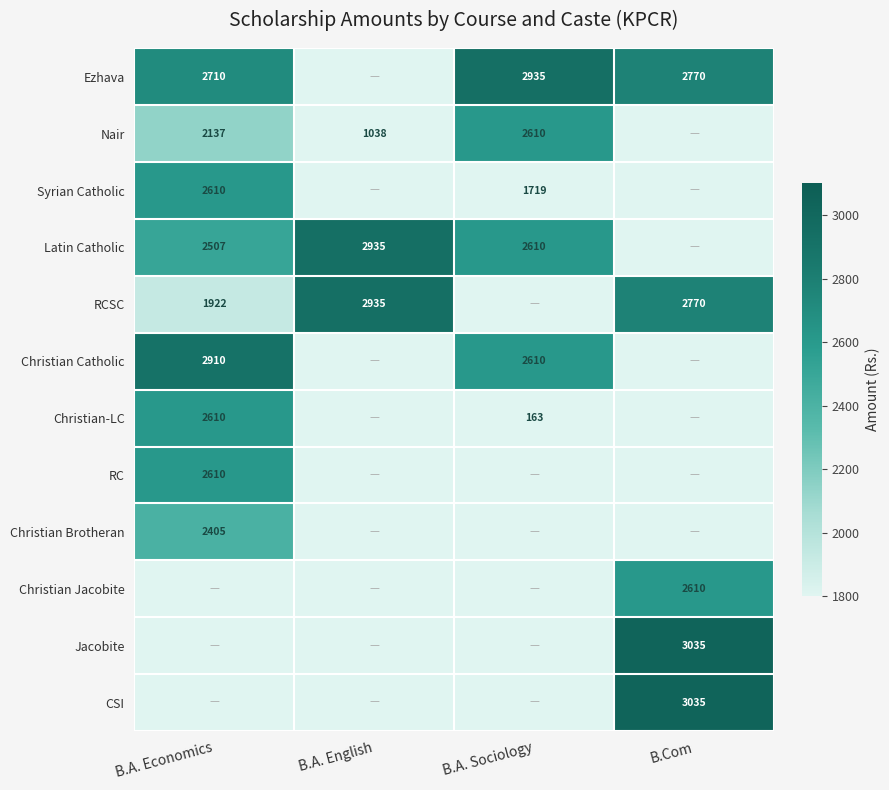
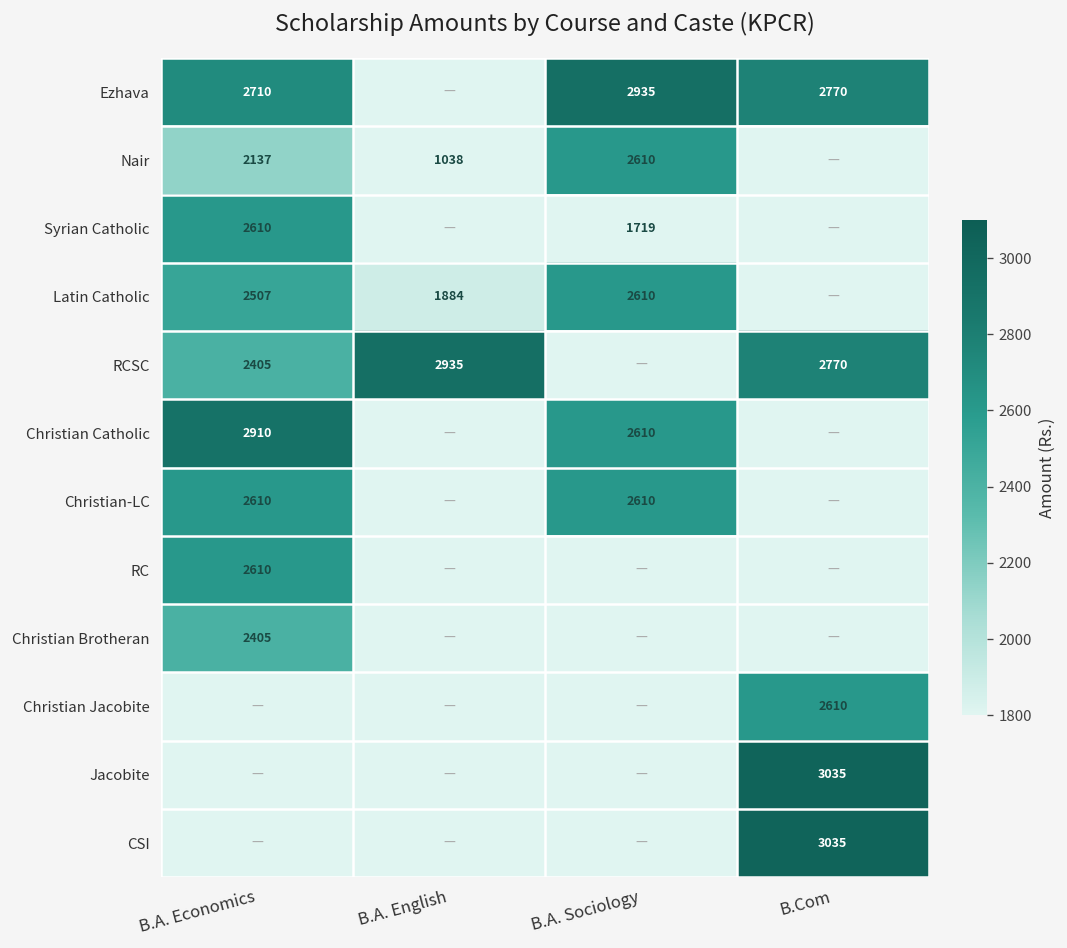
Latin Catholic, B.A. English: 2935 -> 1884
RCSC, B.A. Economics: 1922 -> 2405
Christian-LC, B.A. Sociology: 163 -> 2610
